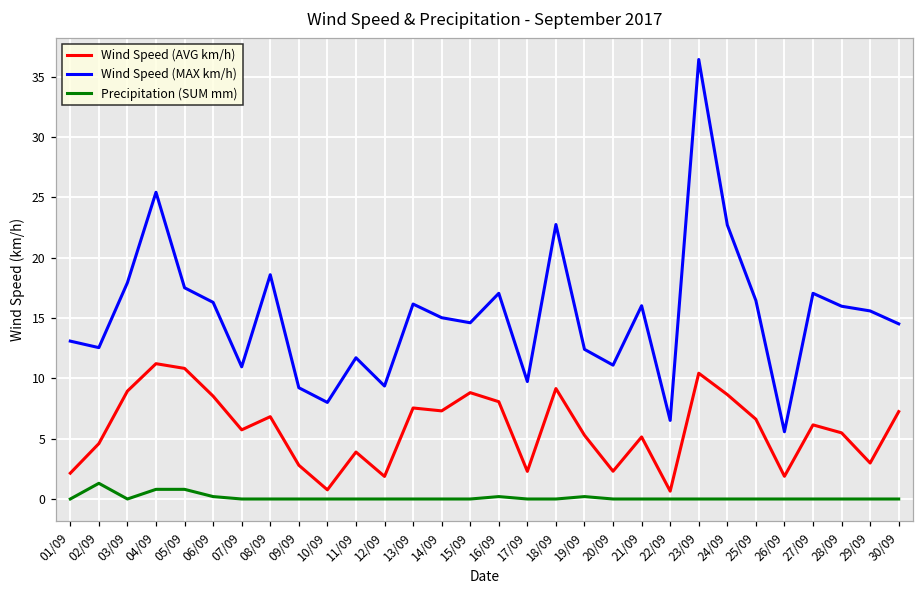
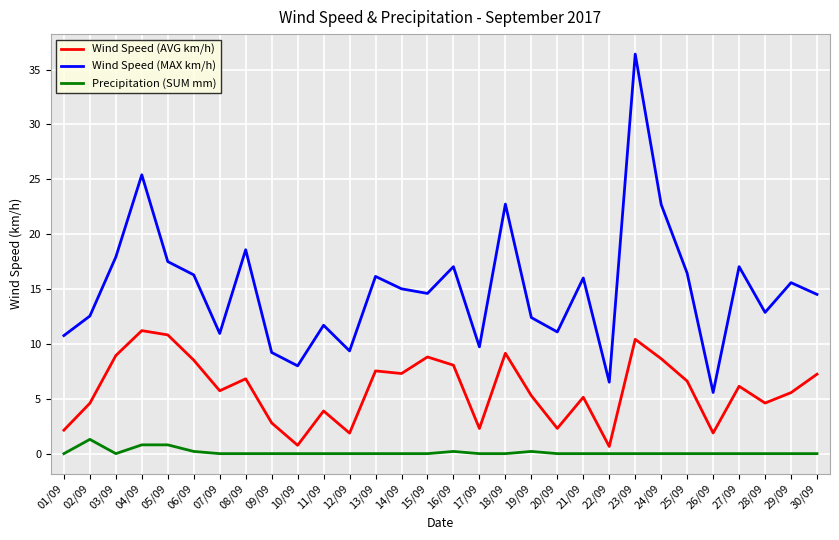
Wind Speed (MAX km/h), 01/09: 13.1 -> 10.8
Wind Speed (AVG km/h), 28/09: 5.5 -> 4.6
Wind Speed (MAX km/h), 28/09: 16.0 -> 12.9
Wind Speed (AVG km/h), 29/09: 3.0 -> 5.6
